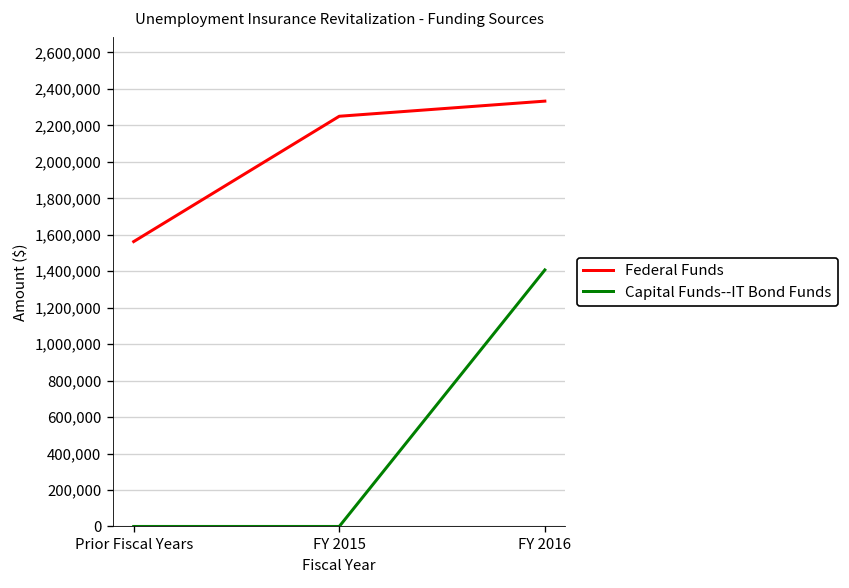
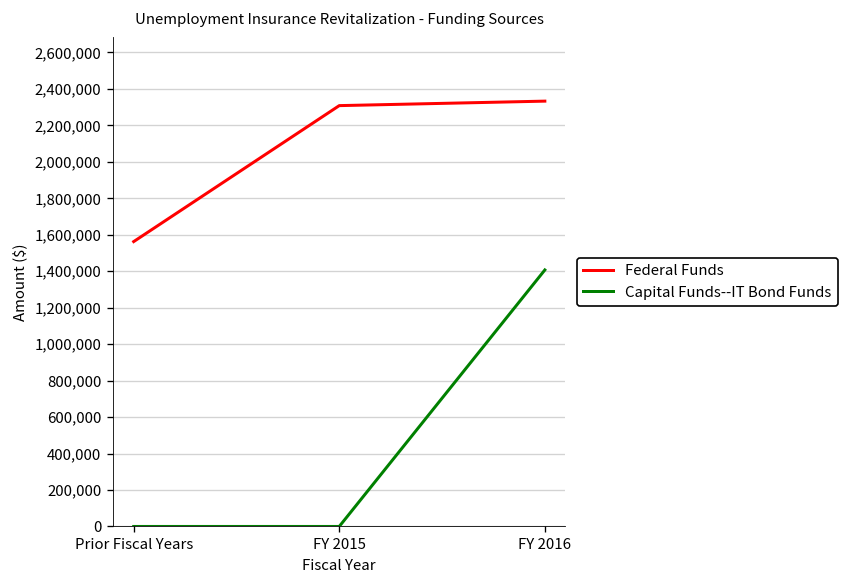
Federal Funds, FY 2015: 2,250,000 -> 2,310,000
